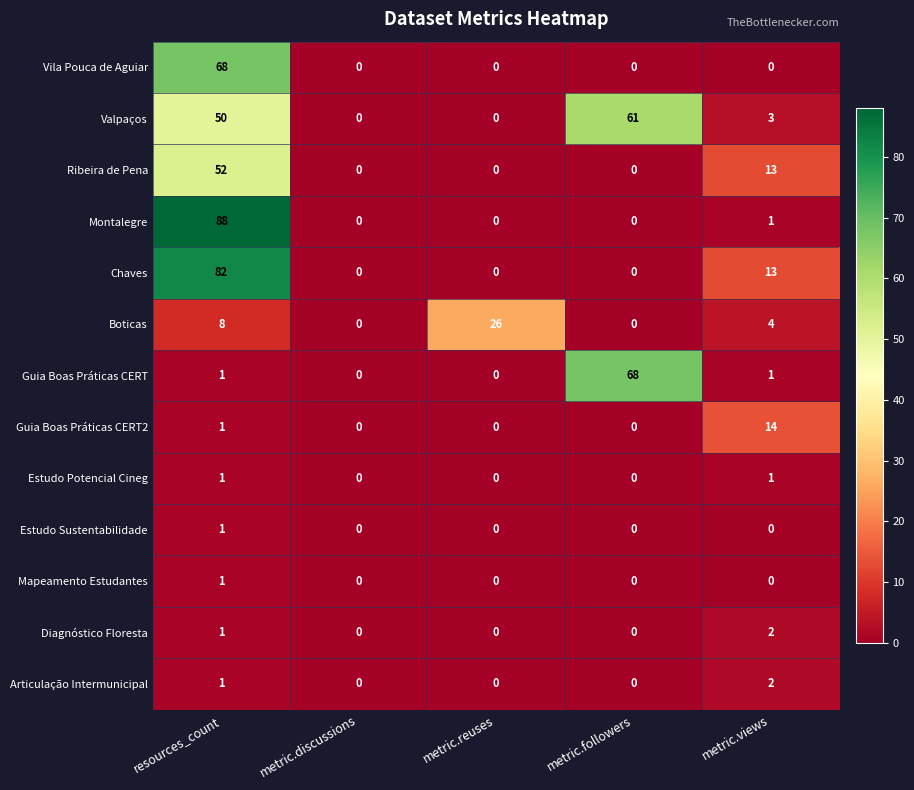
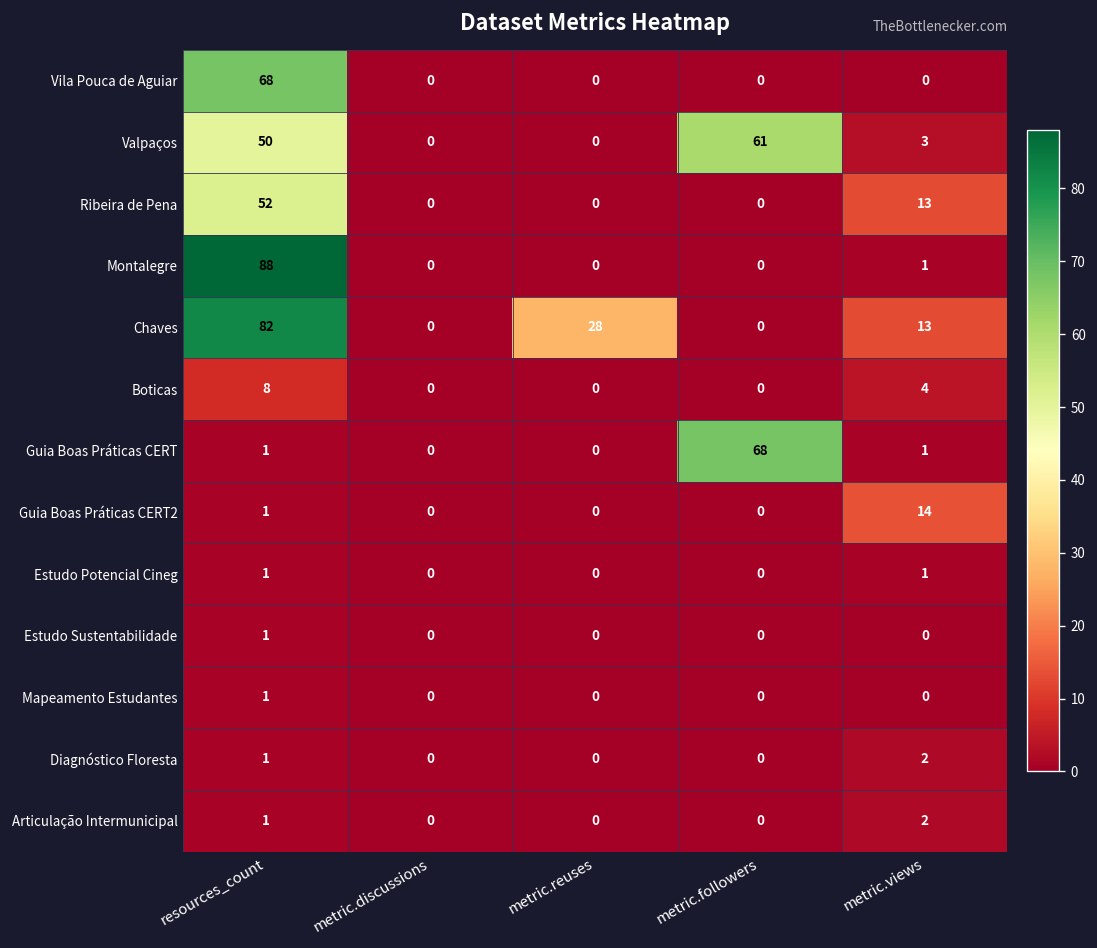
Chaves, metric.reuses: 0 -> 28
Boticas, metric.reuses: 26 -> 0
